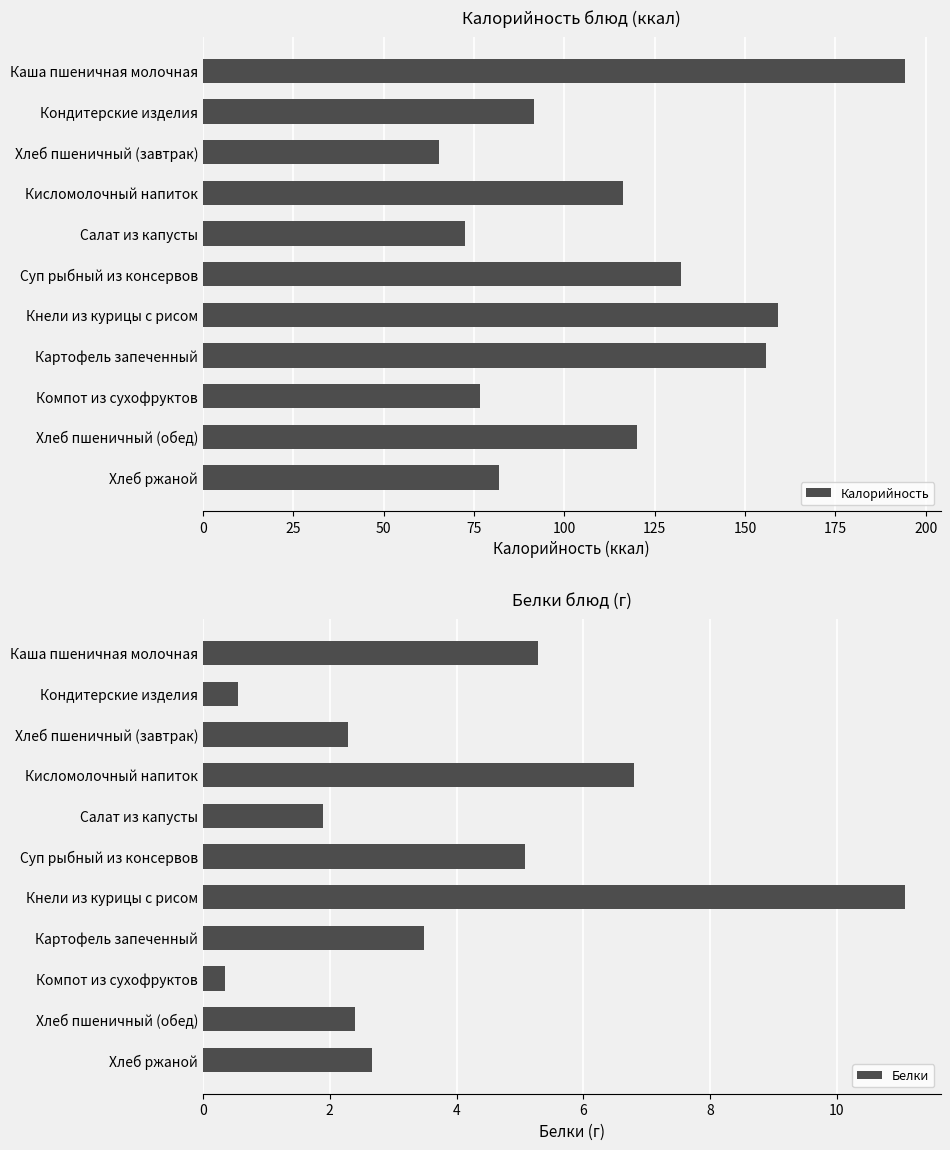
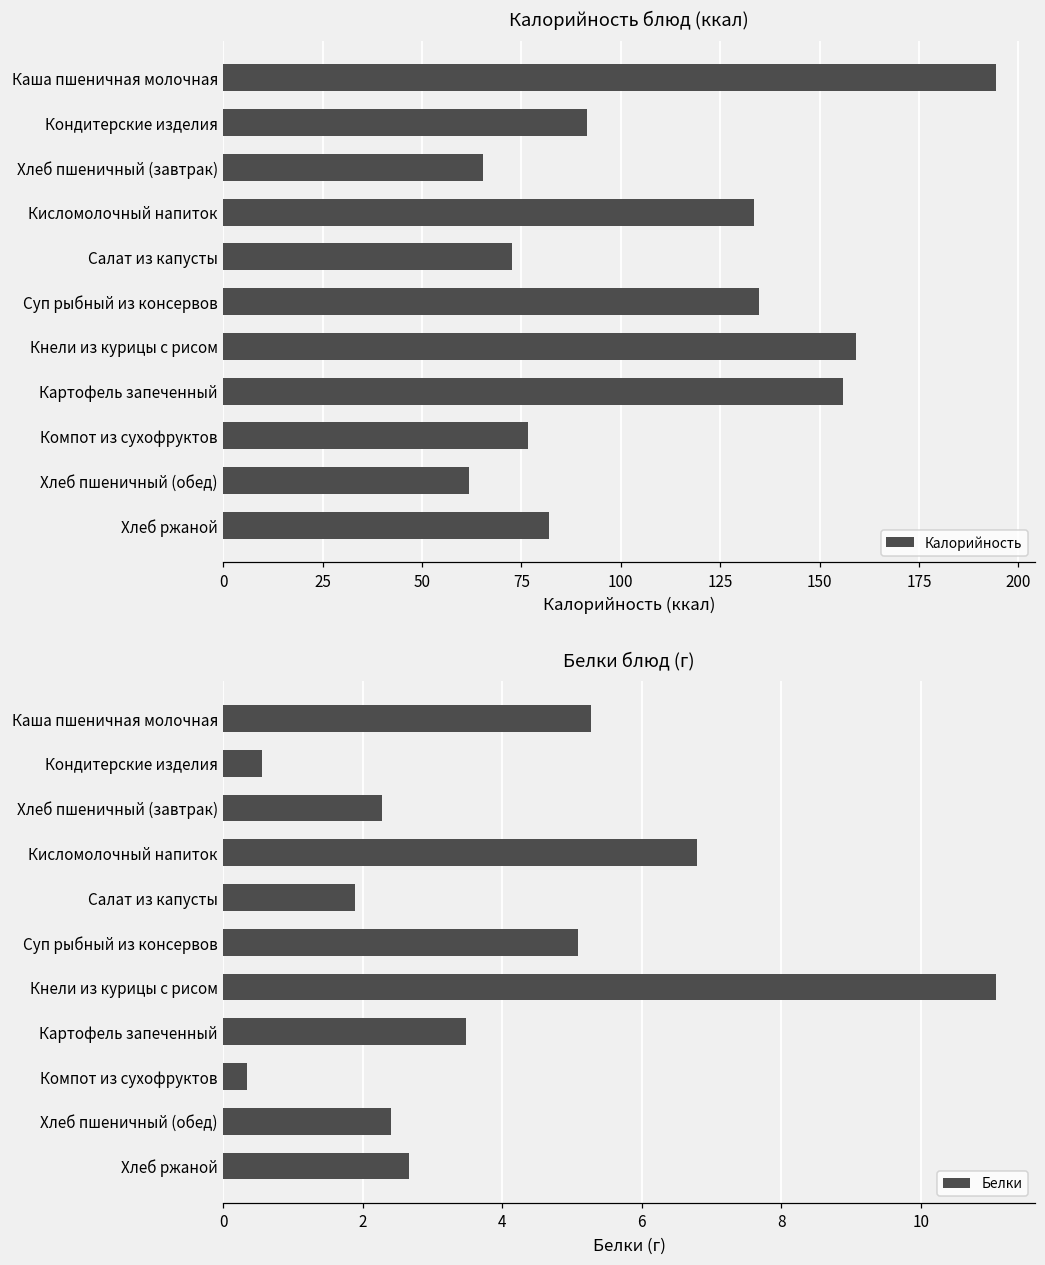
Калорийность блюд (ккал), Кисломолочный напиток: 116 -> 134
Калорийность блюд (ккал), Суп рыбный из консервов: 132 -> 135
Калорийность блюд (ккал), Хлеб пшеничный (обед): 120 -> 62
